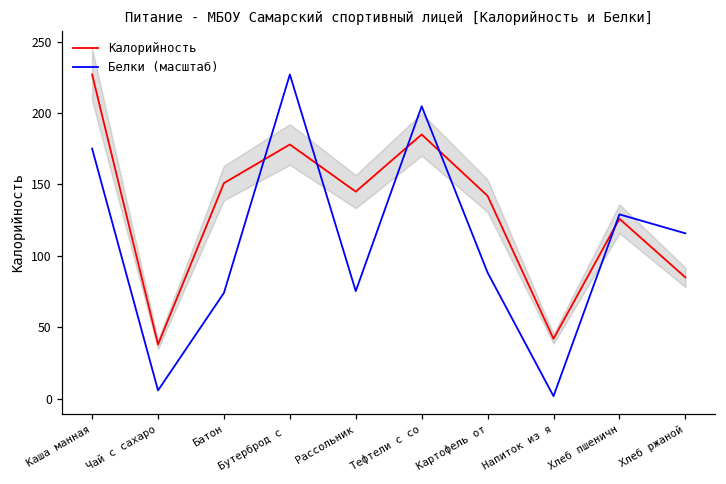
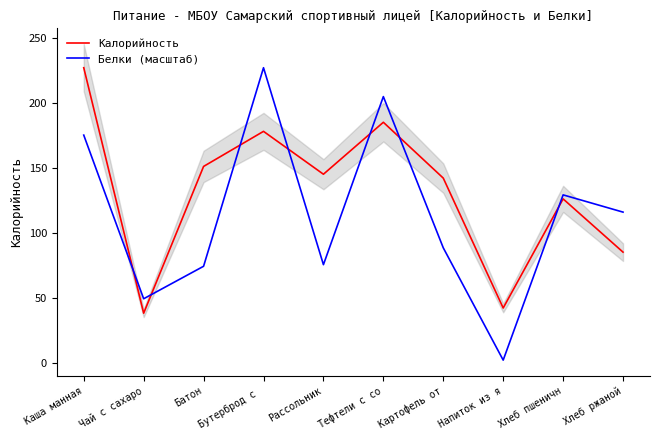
Белки (масштаб), Чай с сахаро: 6 -> 49
